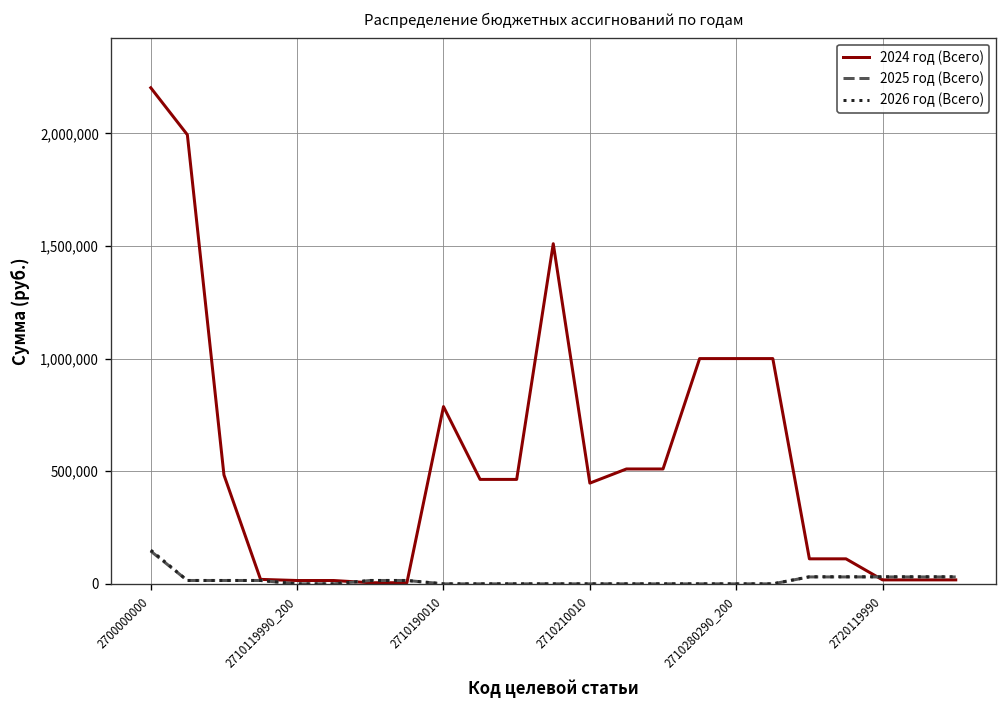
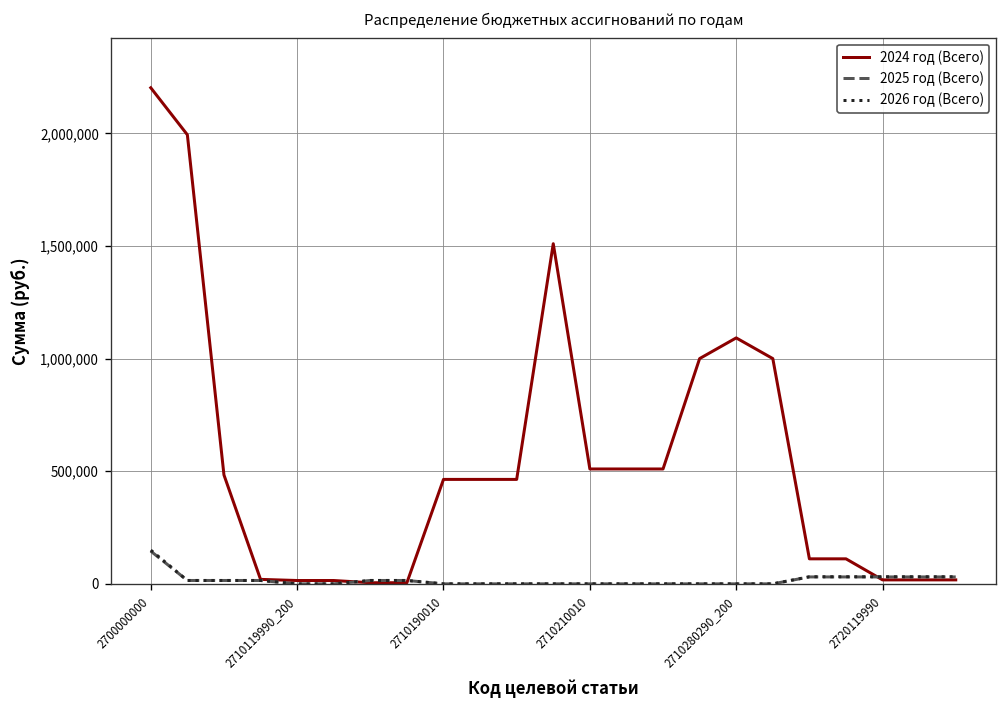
2024 год (Всего), 2710190010: 790,000 -> 460,000
2024 год (Всего), 2710210010: 450,000 -> 510,000
2024 год (Всего), 2710280290_200: 1,000,000 -> 1,090,000
